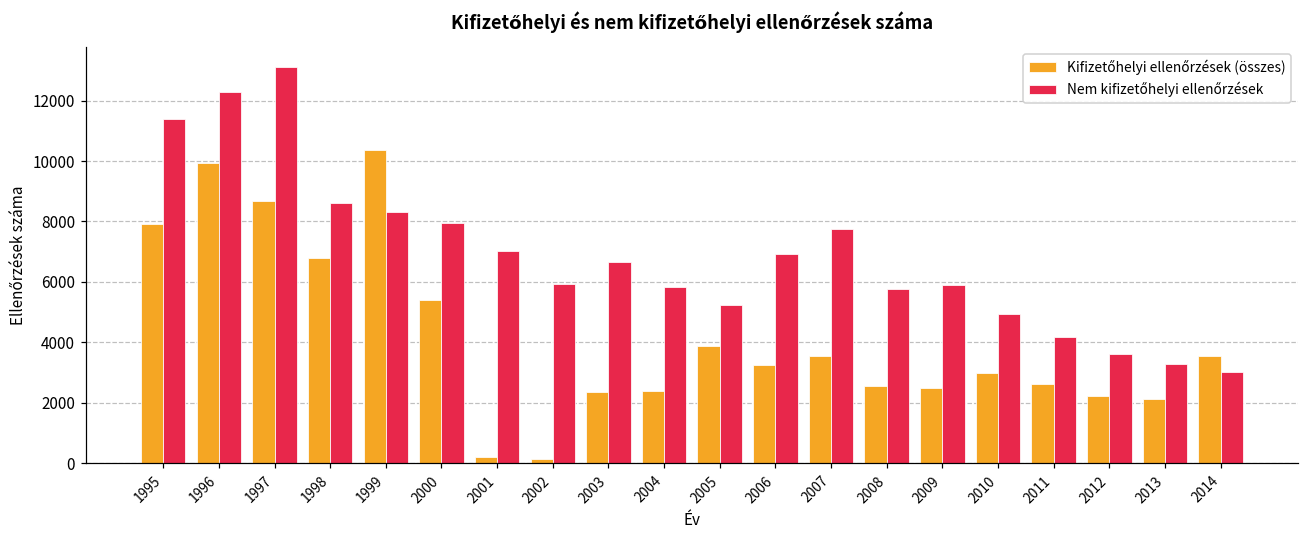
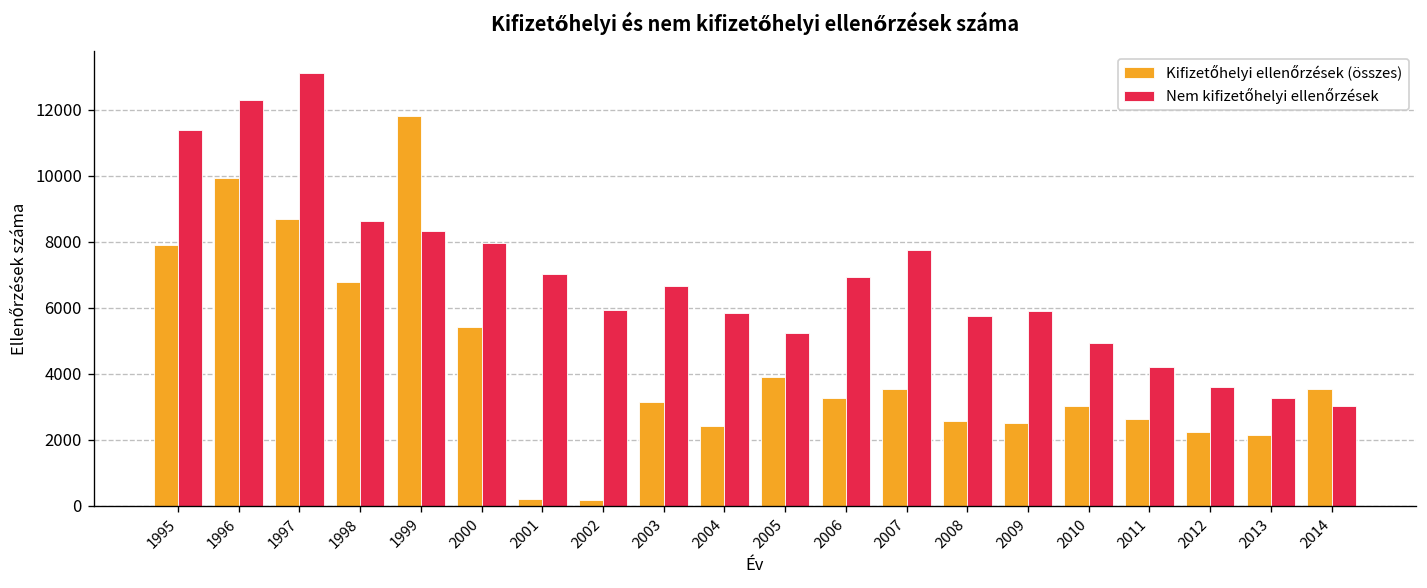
Kifizetőhelyi ellenőrzések (összes), 1999: 10400 -> 11800
Kifizetőhelyi ellenőrzések (összes), 2003: 2400 -> 3100
